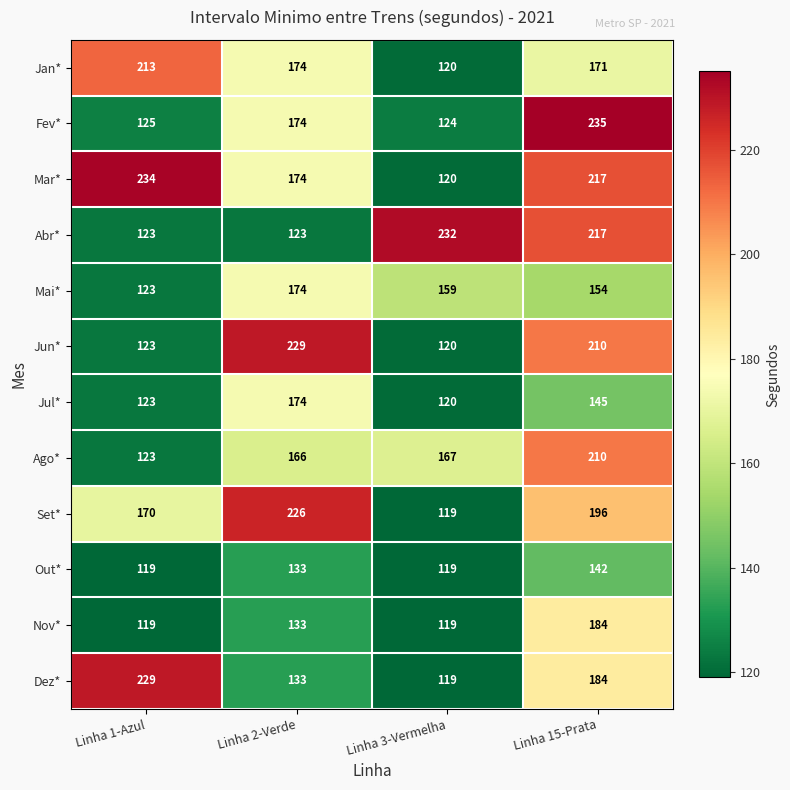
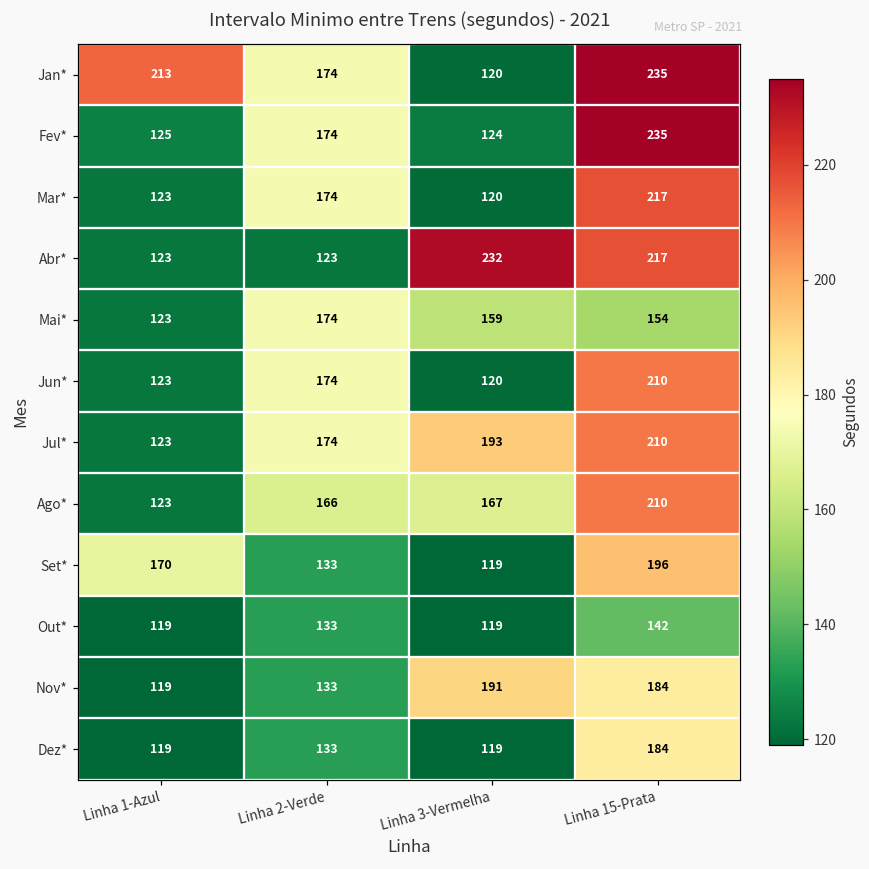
Jan*, Linha 15-Prata: 171 -> 235
Mar*, Linha 1-Azul: 234 -> 123
Jun*, Linha 2-Verde: 229 -> 174
Jul*, Linha 3-Vermelha: 120 -> 193
Jul*, Linha 15-Prata: 145 -> 210
Set*, Linha 2-Verde: 226 -> 133
Nov*, Linha 3-Vermelha: 119 -> 191
Dez*, Linha 1-Azul: 229 -> 119
